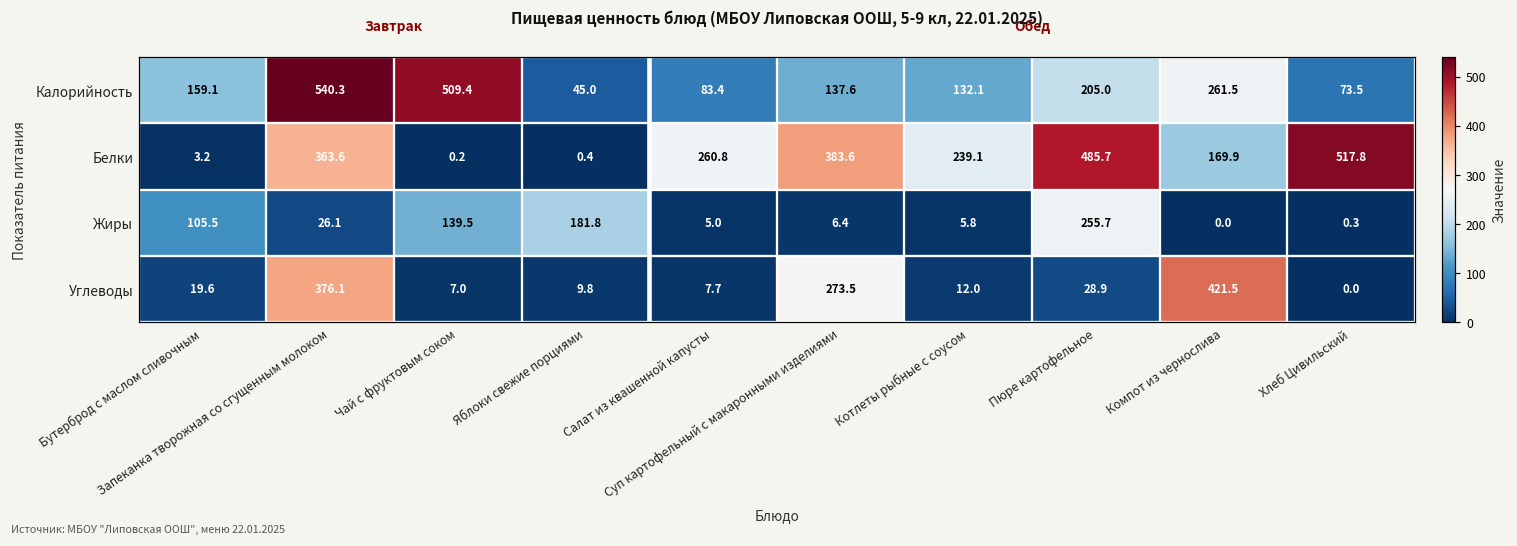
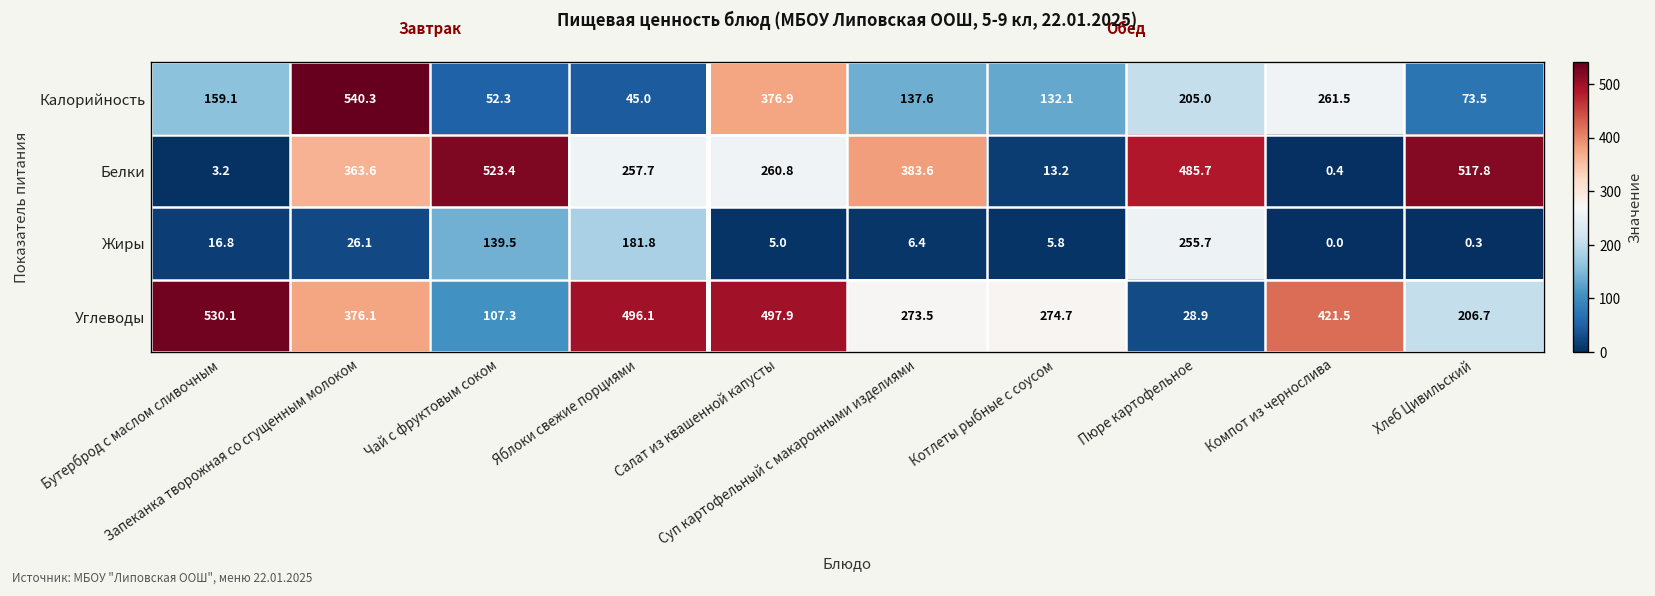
Калорийность, Чай с фруктовым соком: 509.4 -> 52.3
Калорийность, Салат из квашенной капусты: 83.4 -> 376.9
Белки, Чай с фруктовым соком: 0.2 -> 523.4
Белки, Яблоки свежие порциями: 0.4 -> 257.7
Белки, Котлеты рыбные с соусом: 239.1 -> 13.2
Белки, Компот из чернослива: 169.9 -> 0.4
Жиры, Бутерброд с маслом сливочным: 105.5 -> 16.8
Углеводы, Бутерброд с маслом сливочным: 19.6 -> 530.1
Углеводы, Чай с фруктовым соком: 7.0 -> 107.3
Углеводы, Яблоки свежие порциями: 9.8 -> 496.1
Углеводы, Салат из квашенной капусты: 7.7 -> 497.9
Углеводы, Котлеты рыбные с соусом: 12.0 -> 274.7
Углеводы, Хлеб Цивильский: 0.0 -> 206.7
